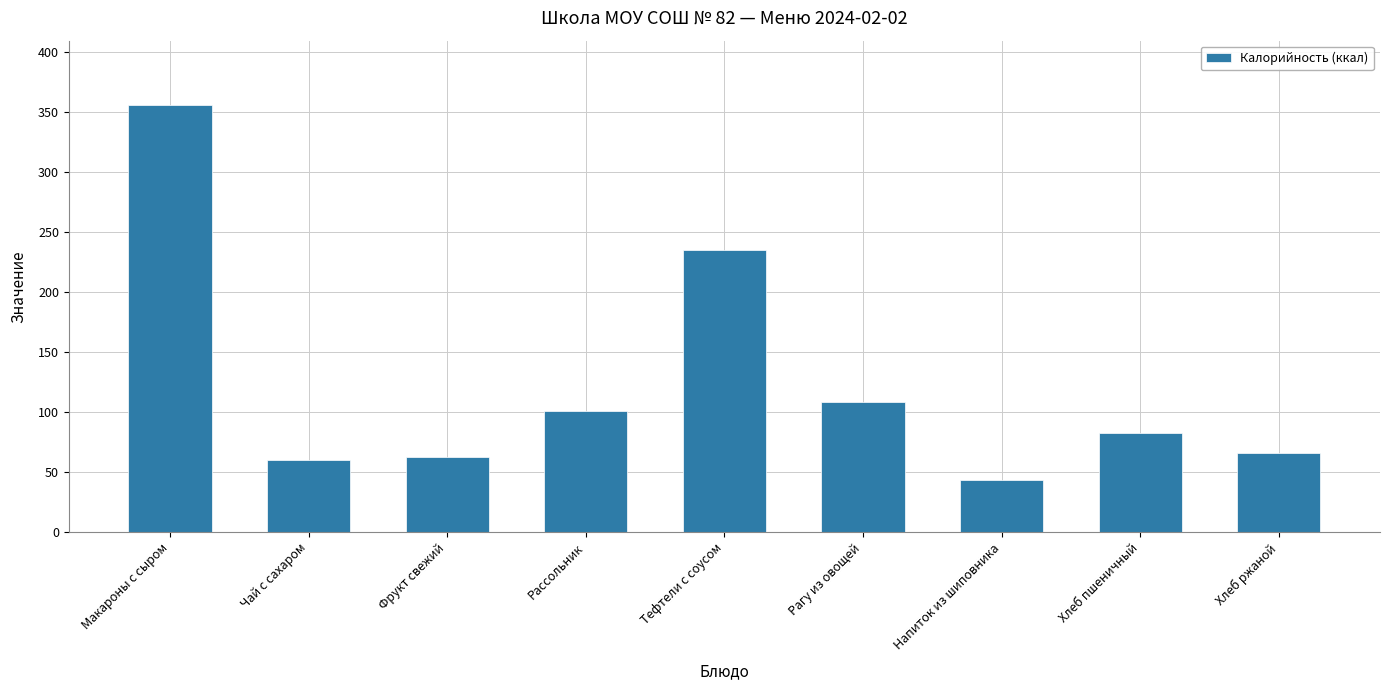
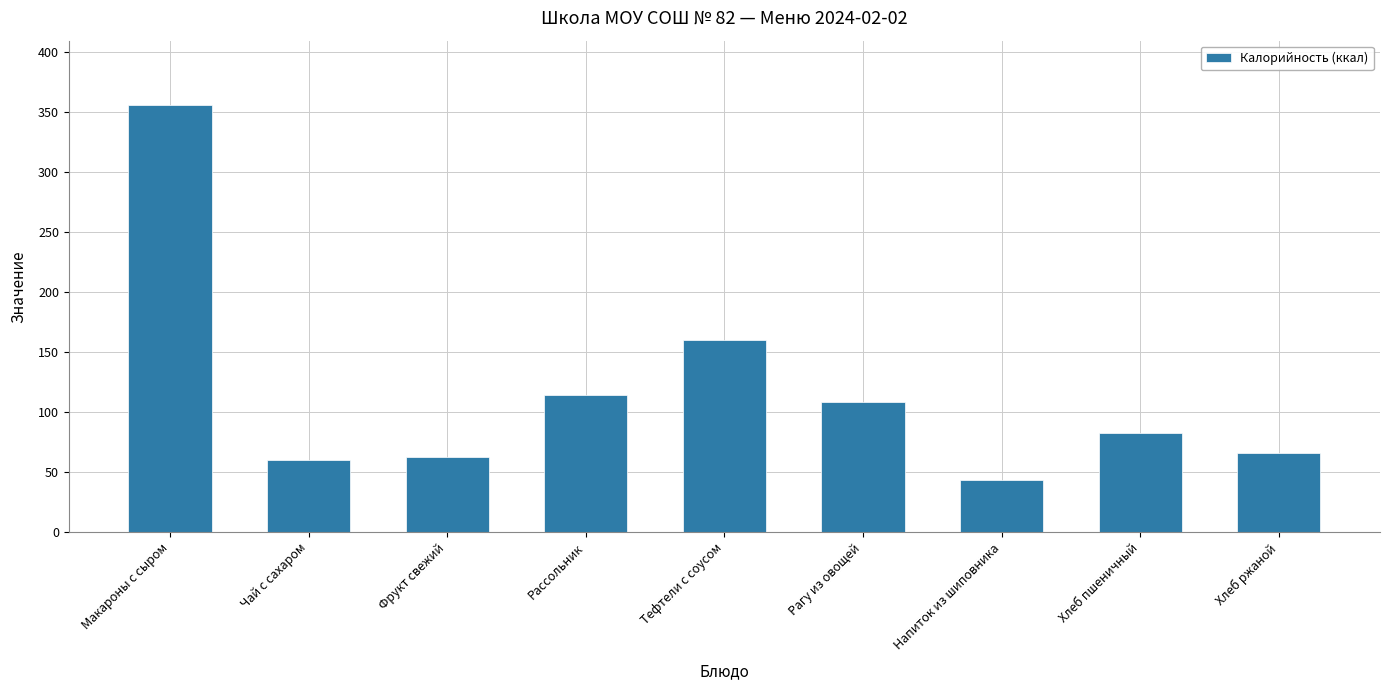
Рассольник: 101 -> 114
Тефтели с соусом: 235 -> 160
